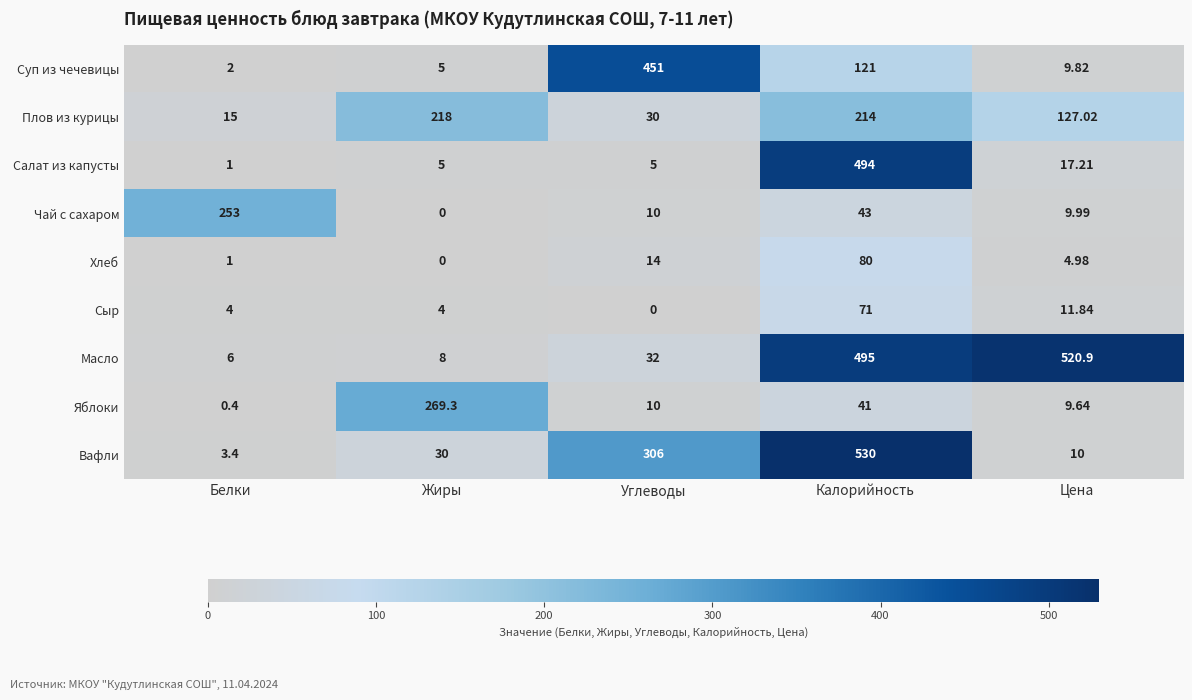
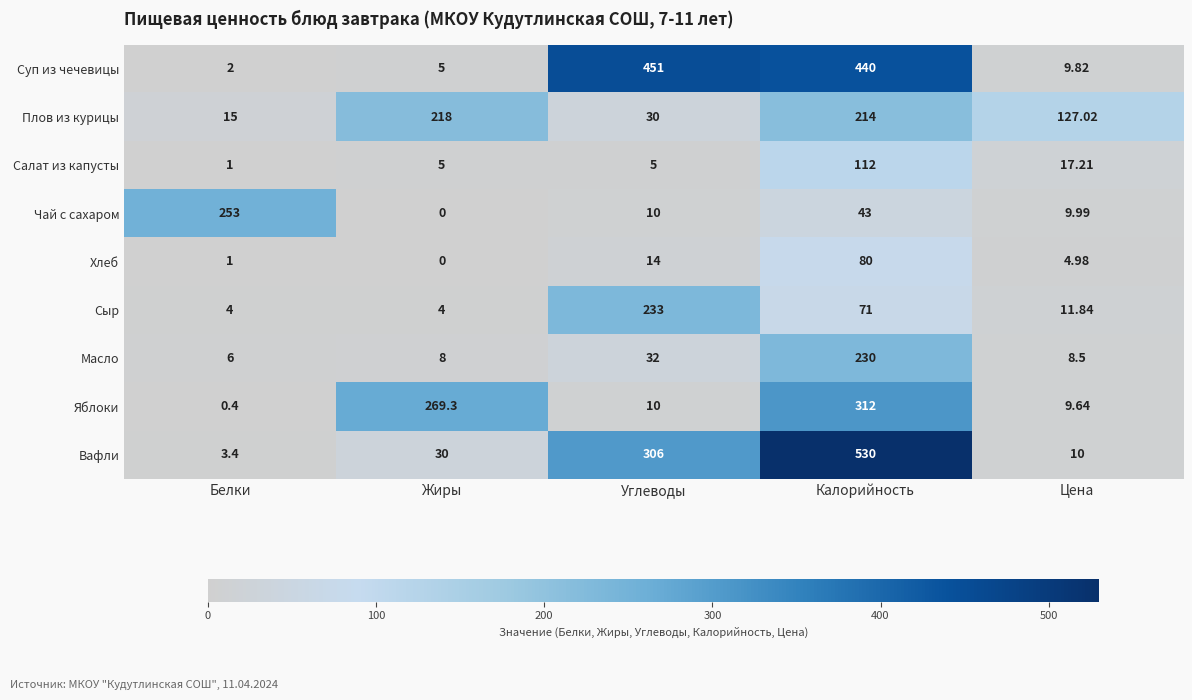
Суп из чечевицы, Калорийность: 121 -> 440
Салат из капусты, Калорийность: 494 -> 112
Сыр, Углеводы: 0 -> 233
Масло, Калорийность: 495 -> 230
Масло, Цена: 520.9 -> 8.5
Яблоки, Калорийность: 41 -> 312
